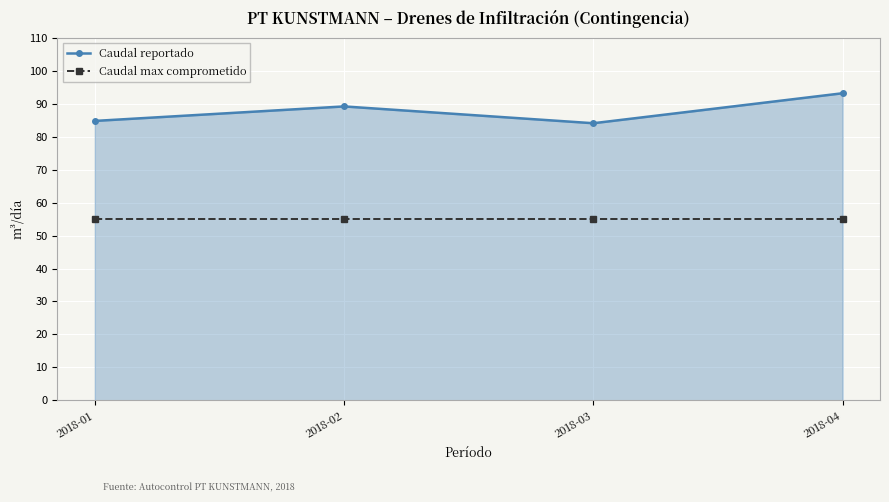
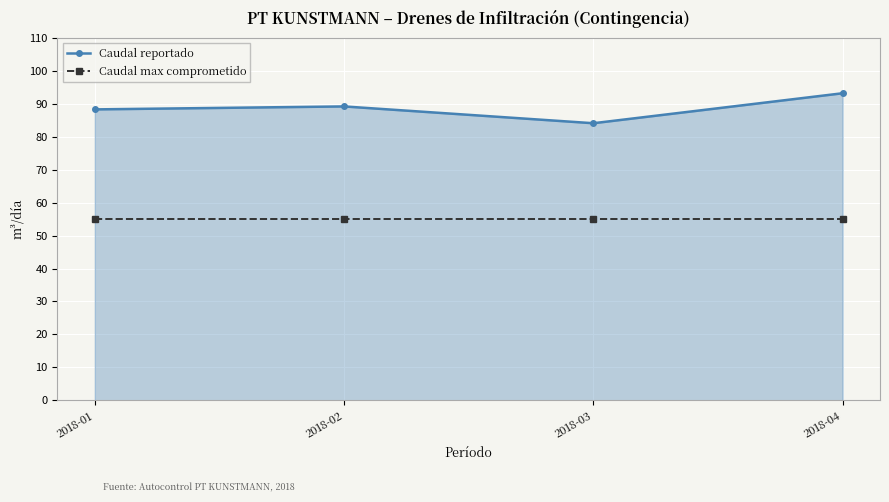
Caudal reportado, 2018-01: 85 -> 88
